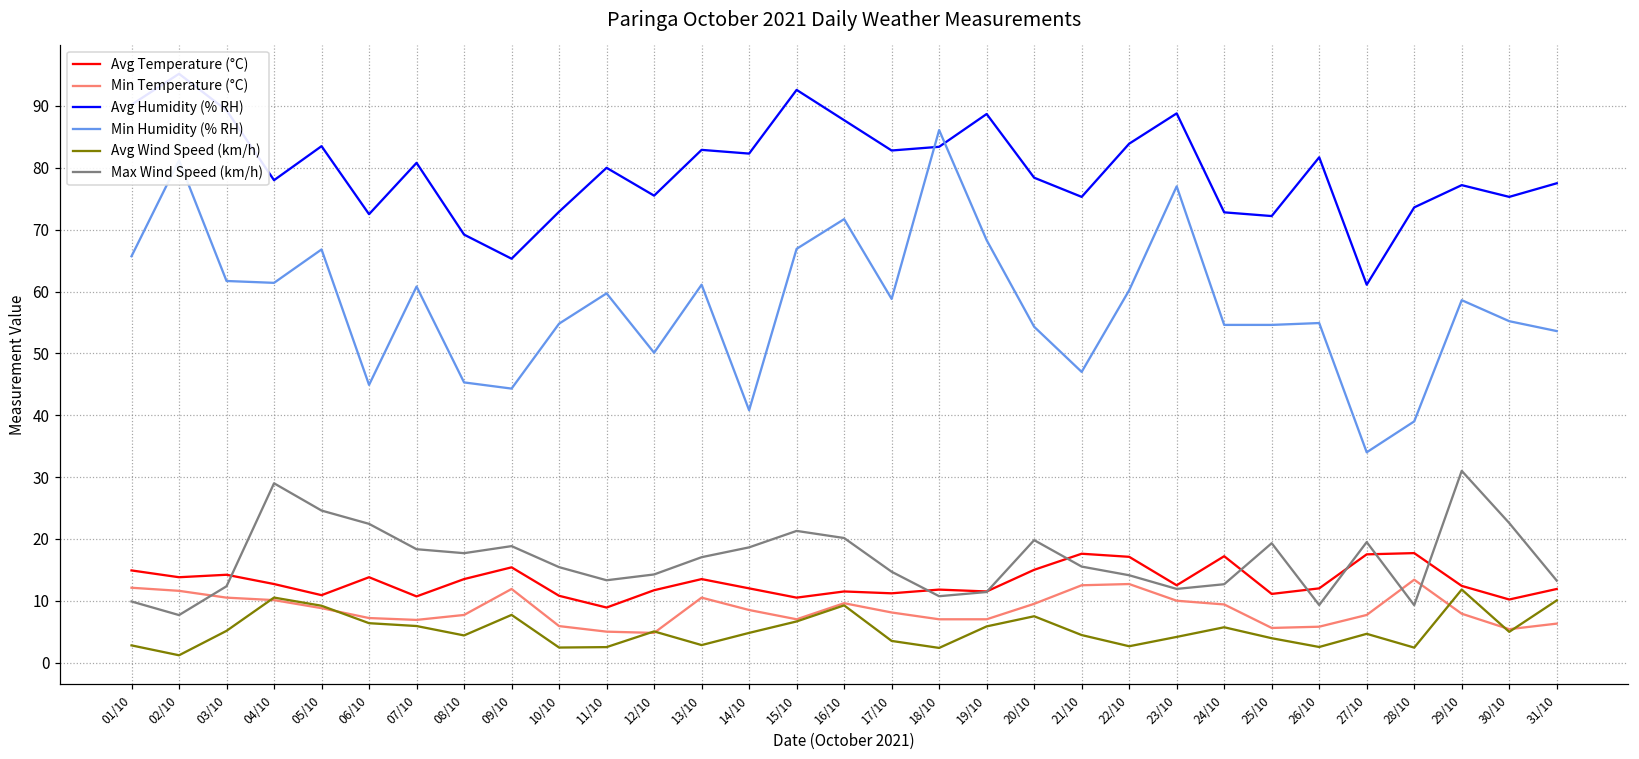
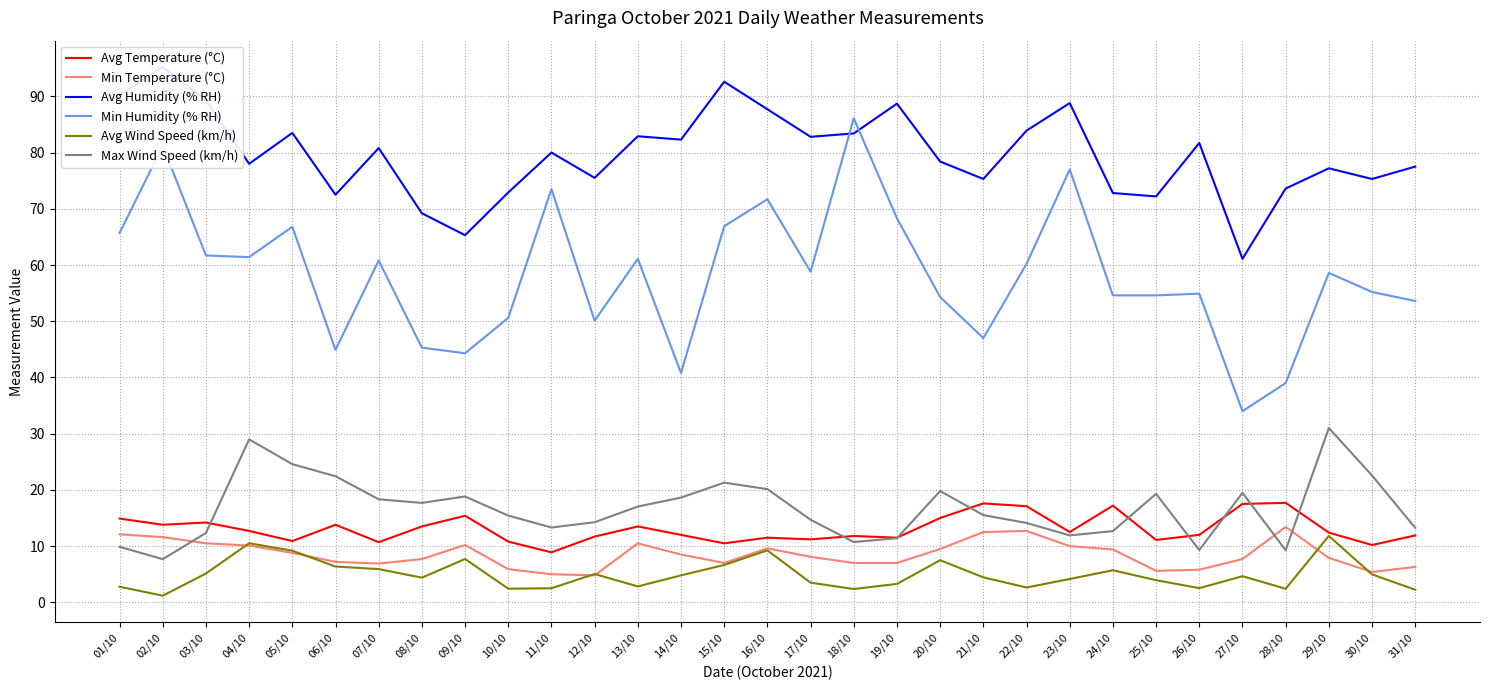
Min Temperature (°C), 09/10: 12 -> 10
Min Humidity (% RH), 10/10: 55 -> 51
Min Humidity (% RH), 11/10: 60 -> 74
Avg Wind Speed (km/h), 19/10: 6 -> 3
Avg Wind Speed (km/h), 31/10: 10 -> 2
